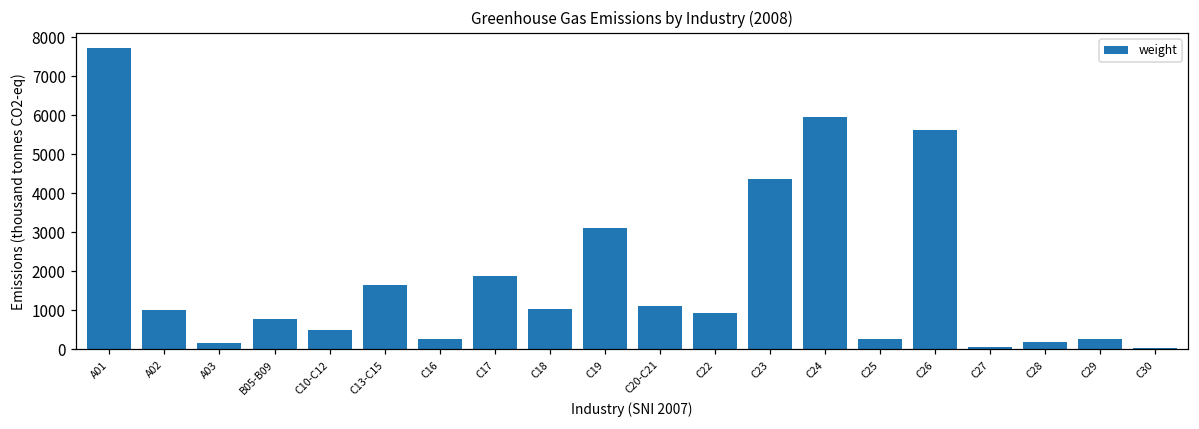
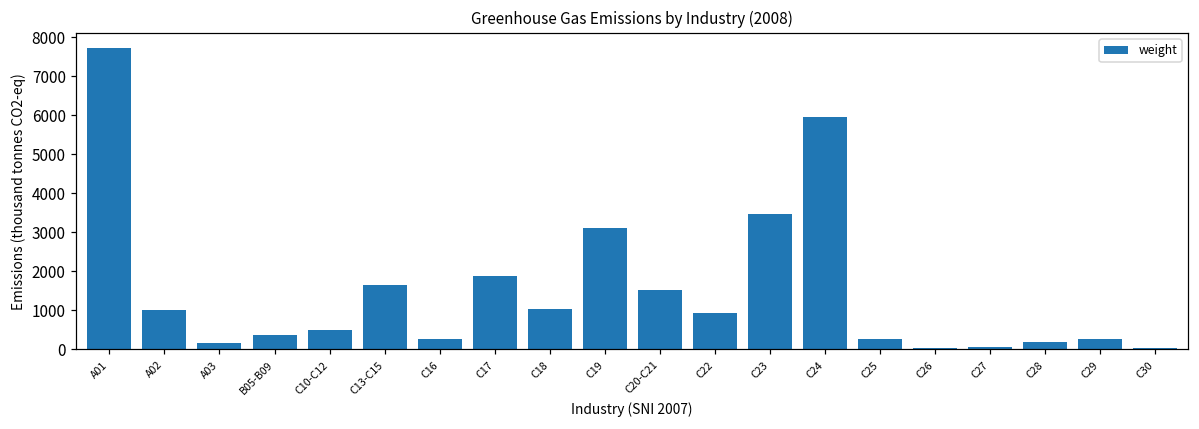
B05-B09: 800 -> 400
C20-C21: 1100 -> 1500
C23: 4400 -> 3500
C26: 5600 -> 0
